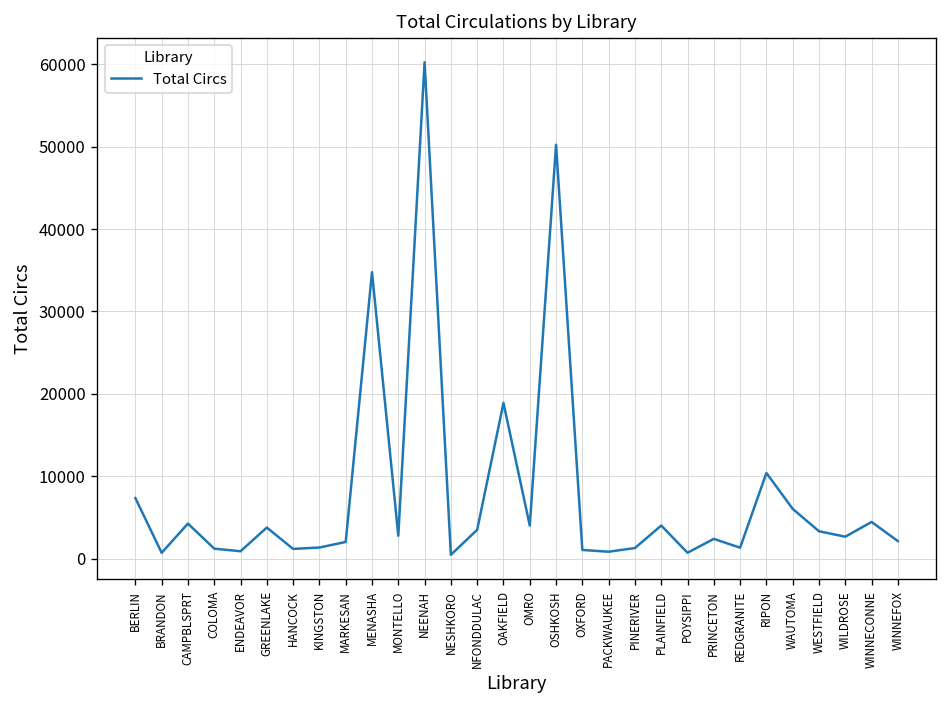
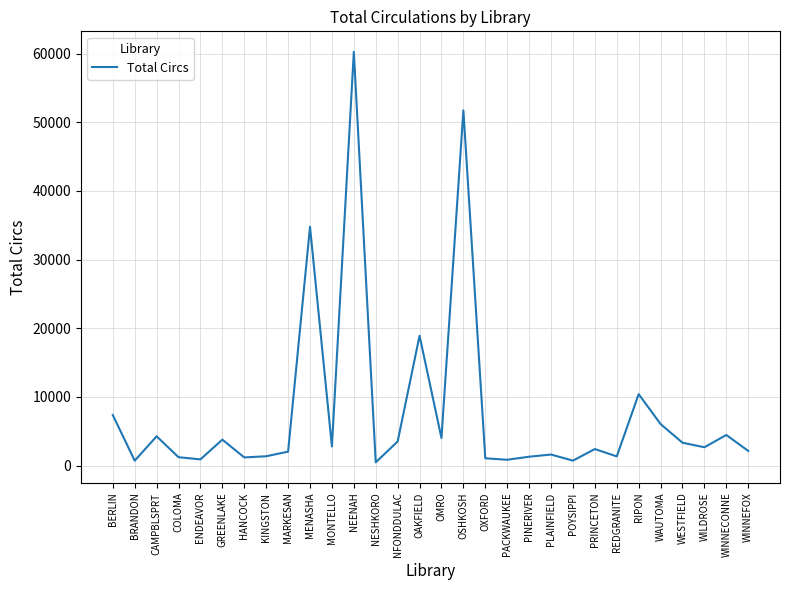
OSHKOSH: 50000 -> 52000
PLAINFIELD: 4000 -> 2000
